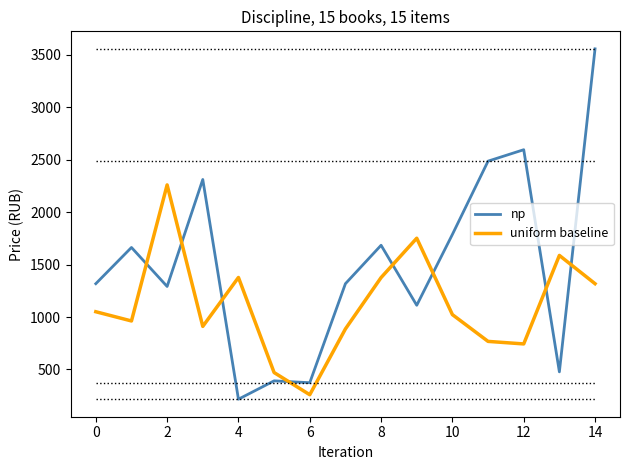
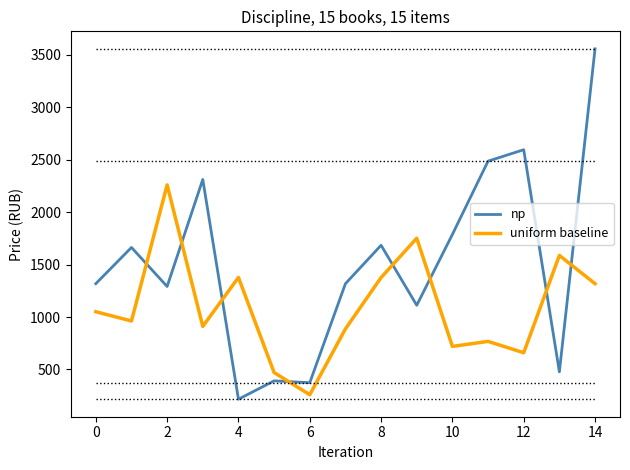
uniform baseline, 10: 1020 -> 720
uniform baseline, 12: 740 -> 660
